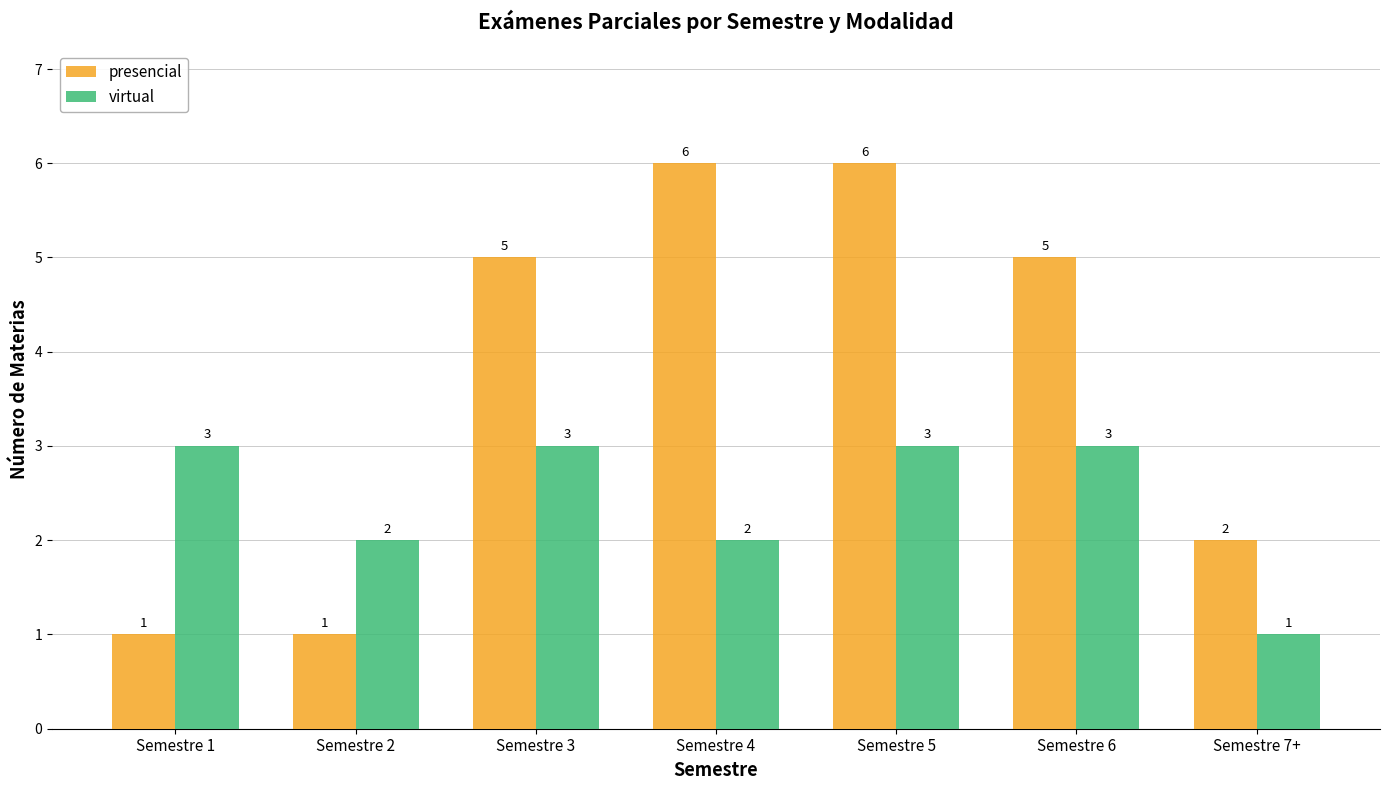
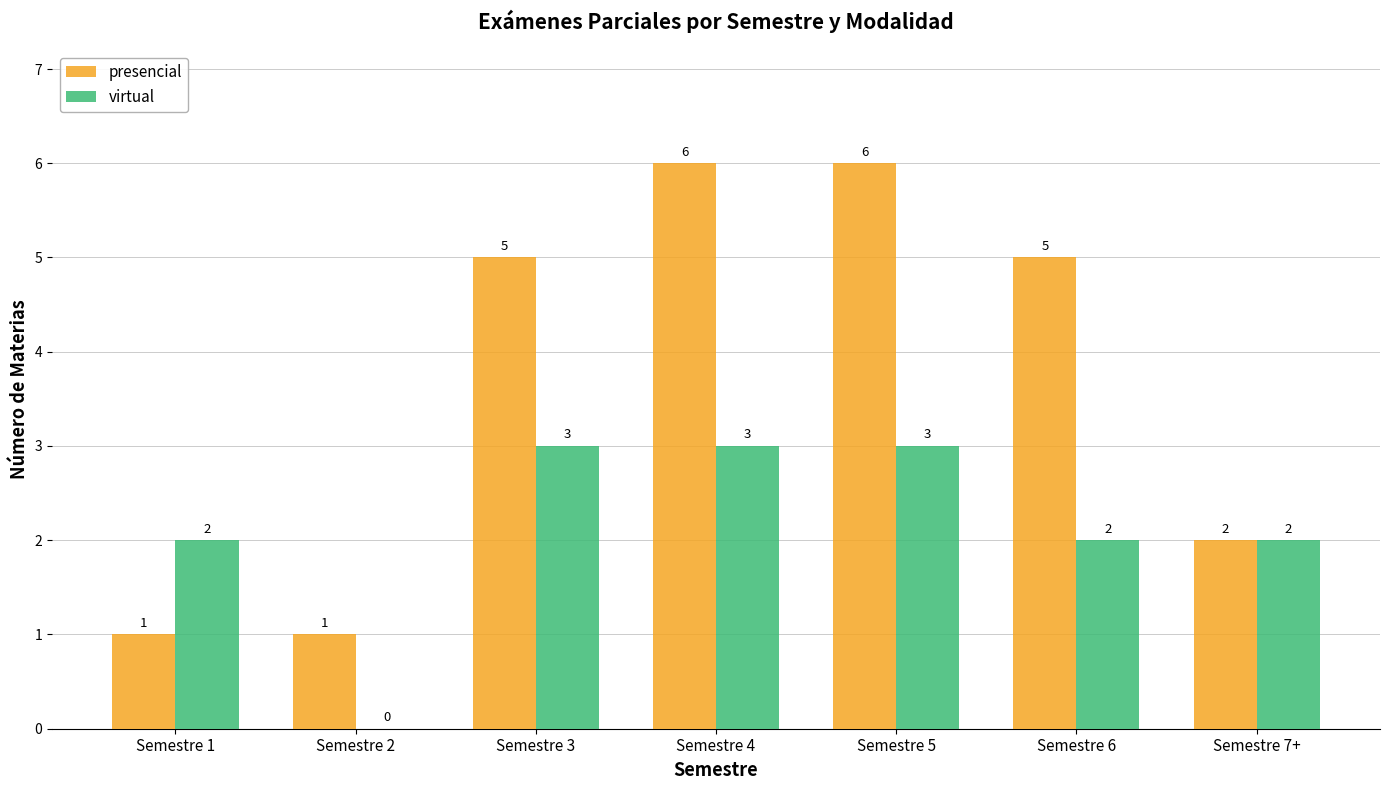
virtual, Semestre 1: 3 -> 2
virtual, Semestre 2: 2 -> 0
virtual, Semestre 4: 2 -> 3
virtual, Semestre 6: 3 -> 2
virtual, Semestre 7+: 1 -> 2
